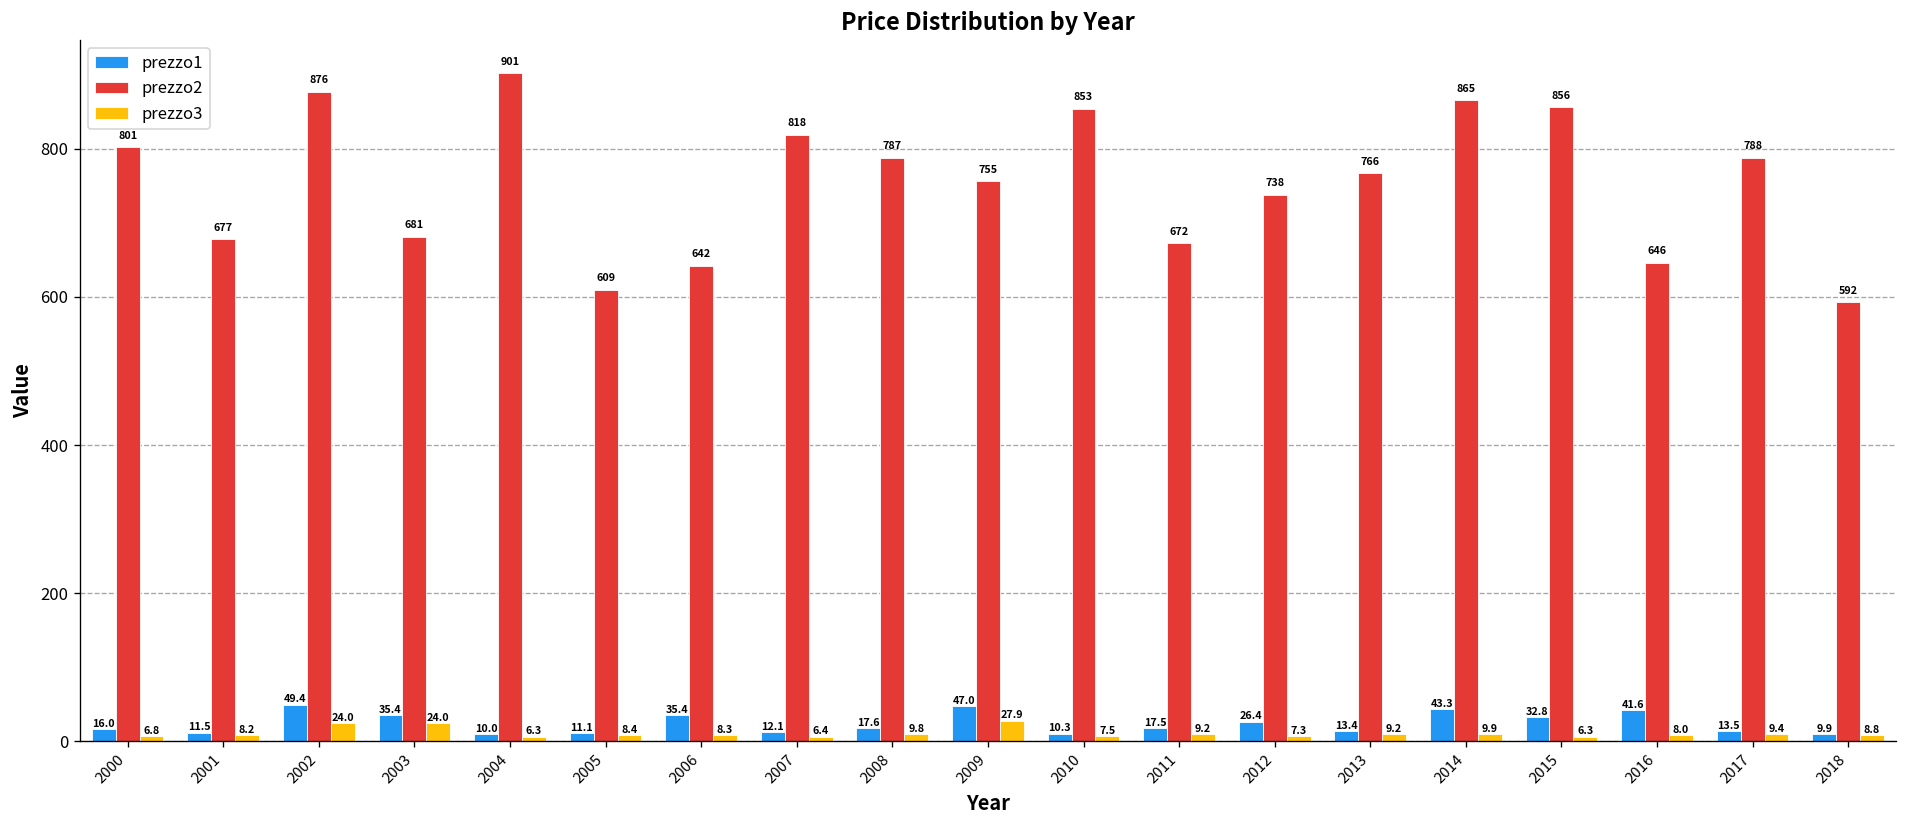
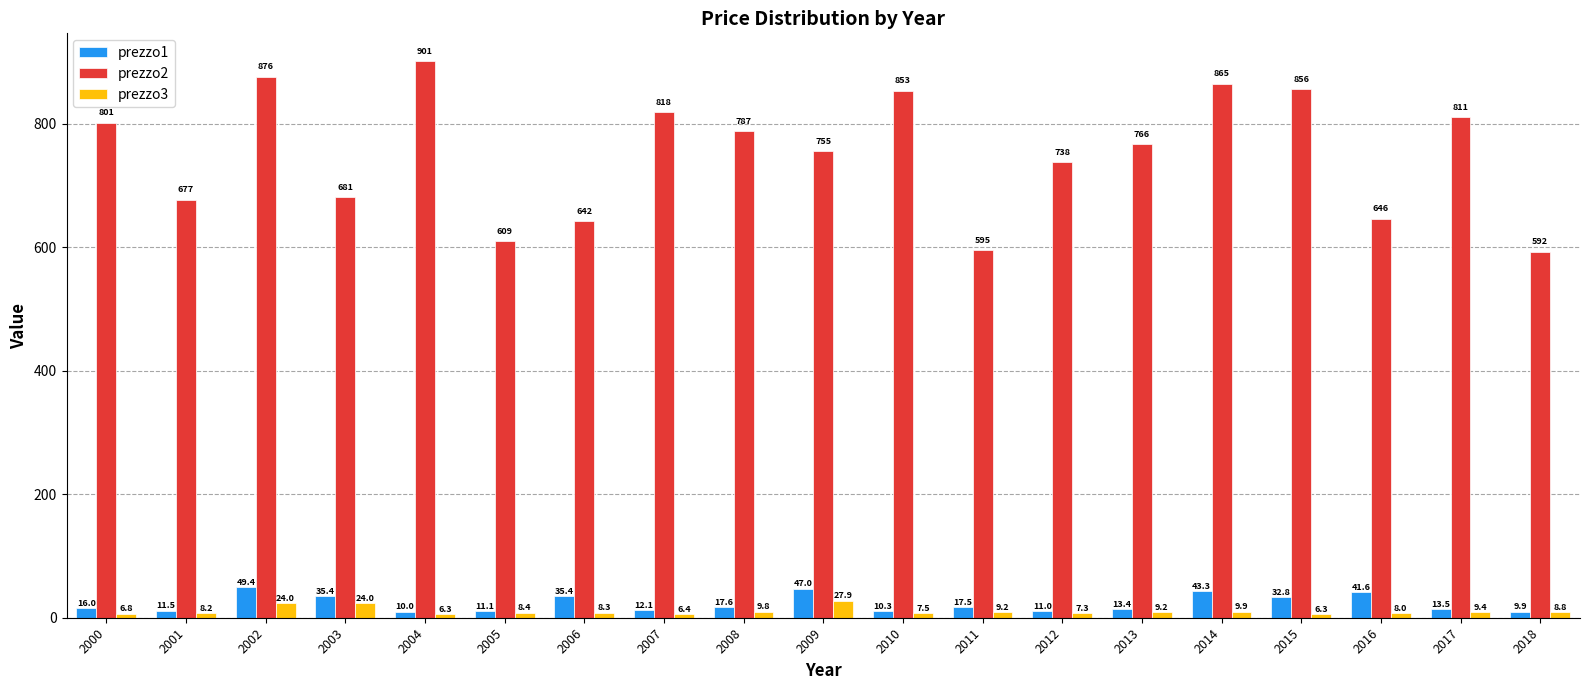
prezzo2, 2011: 672 -> 595
prezzo1, 2012: 26.4 -> 11.0
prezzo2, 2017: 788 -> 811
